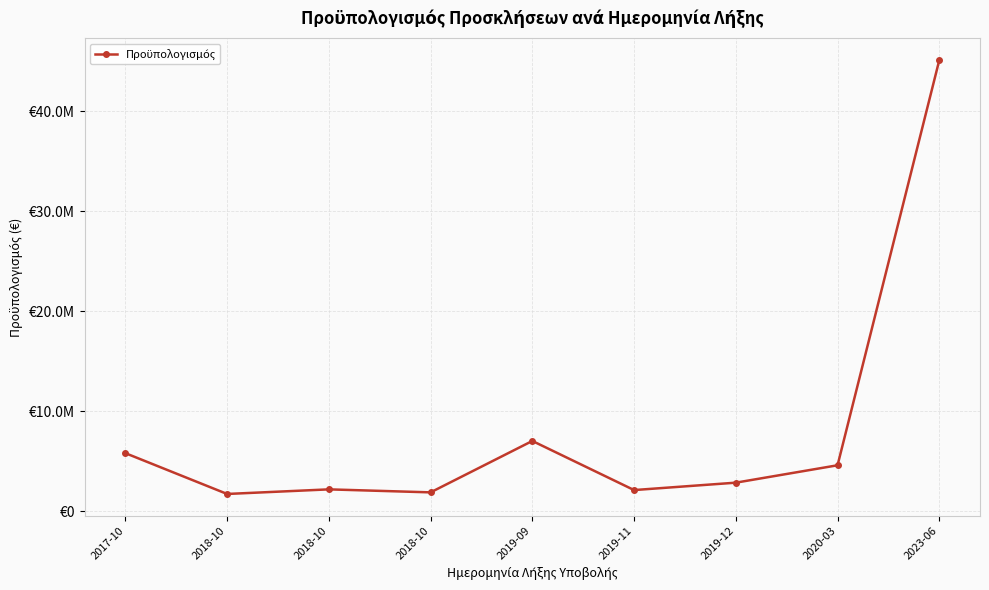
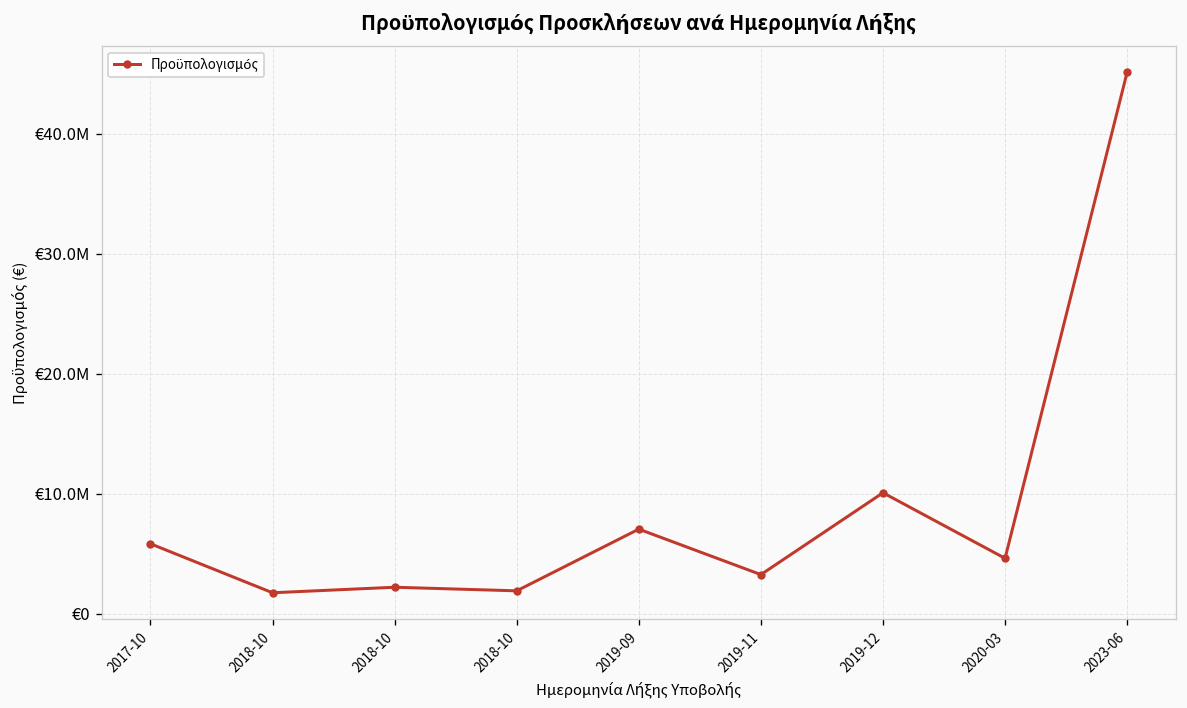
2019-11: €2000000 -> €3000000
2019-12: €3000000 -> €10000000
